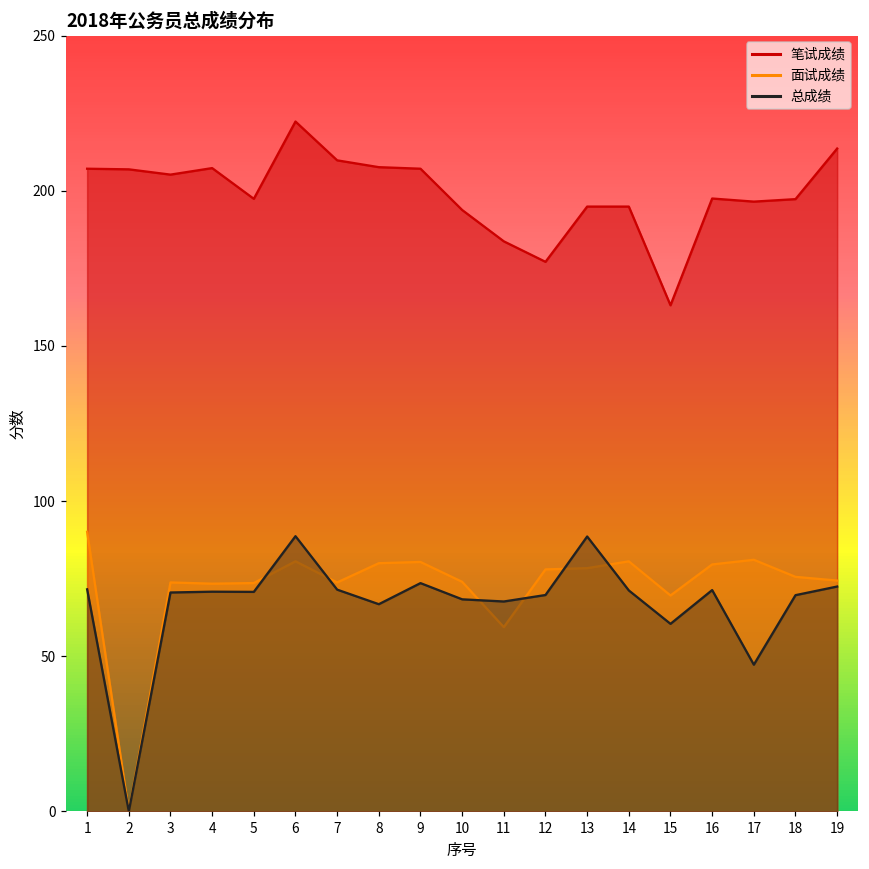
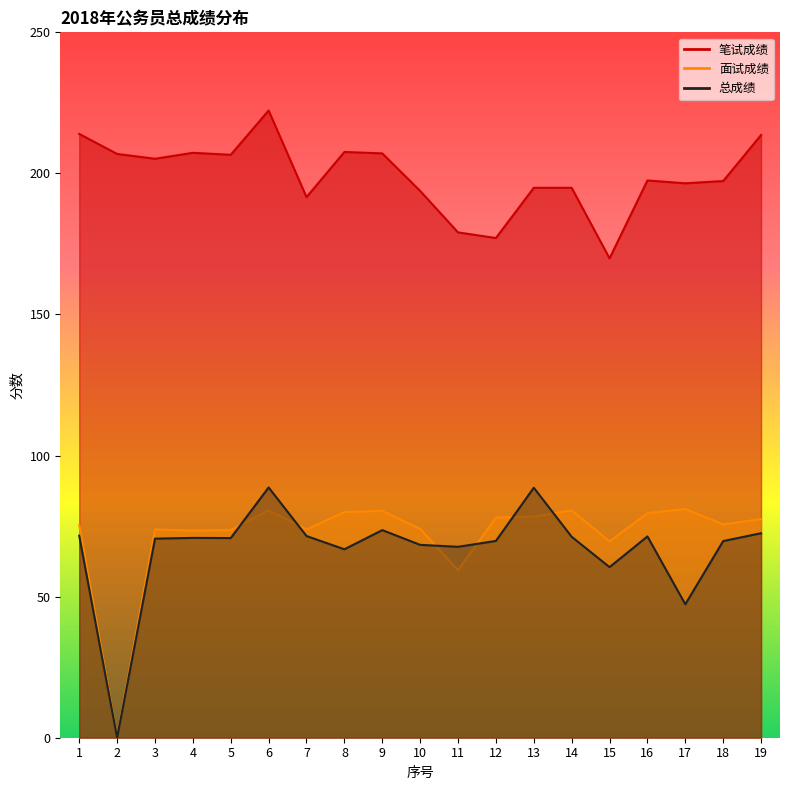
笔试成绩, 1: 207 -> 214
面试成绩, 1: 90 -> 75
笔试成绩, 5: 197 -> 207
笔试成绩, 7: 210 -> 192
笔试成绩, 11: 184 -> 179
笔试成绩, 15: 163 -> 170
面试成绩, 19: 74 -> 78
